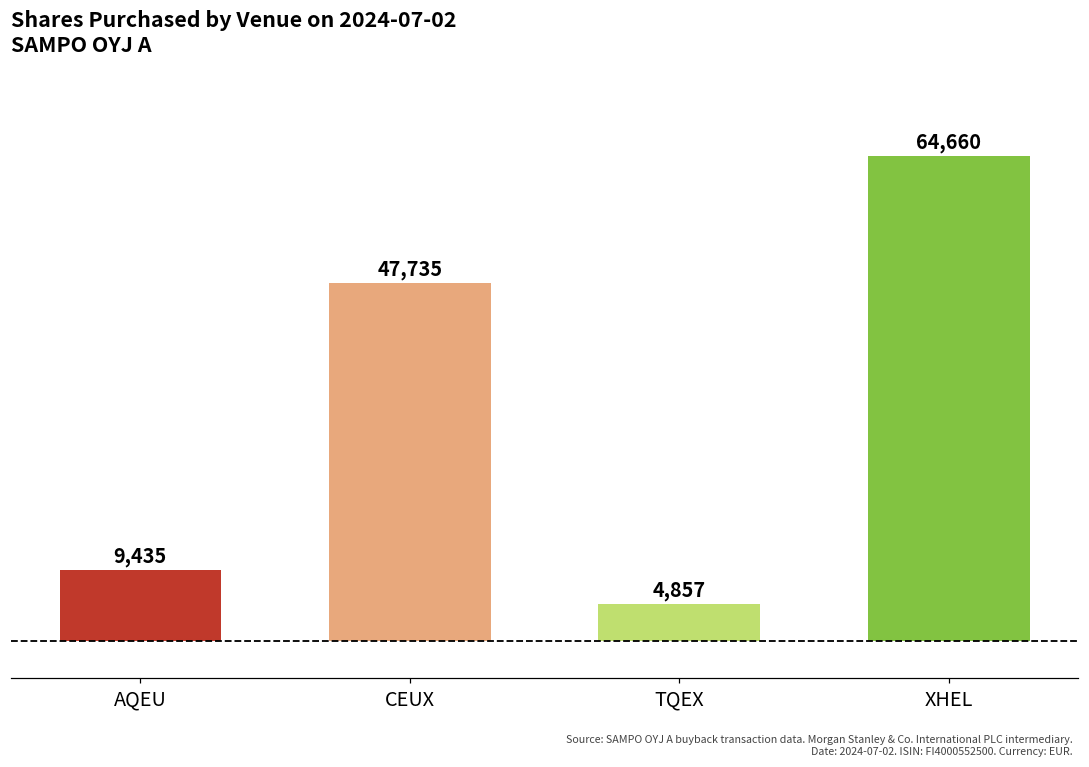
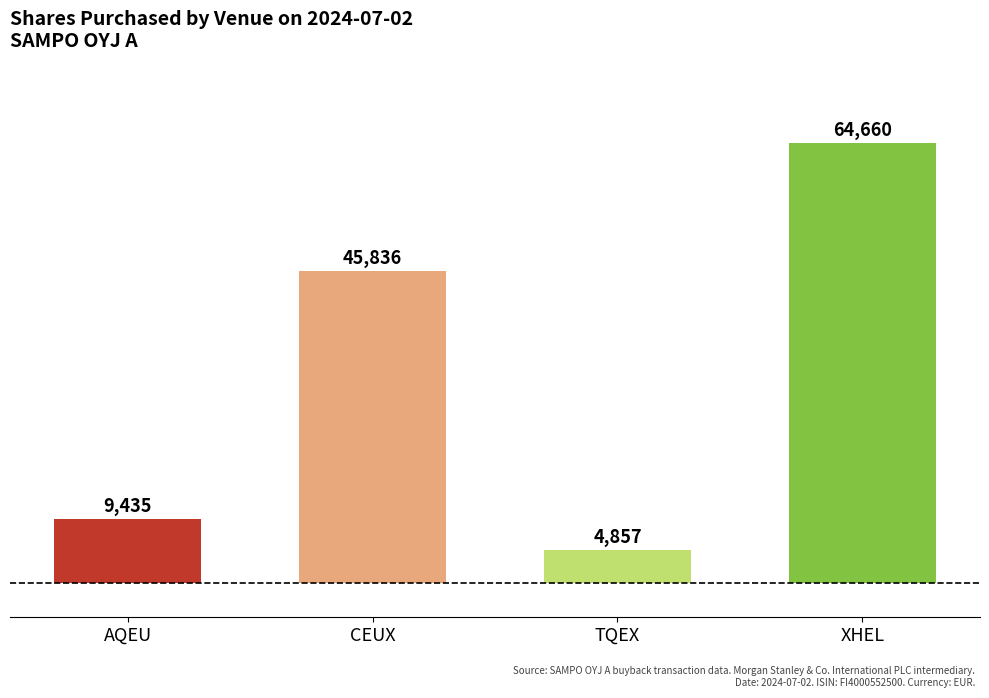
CEUX: 47,735 -> 45,836
